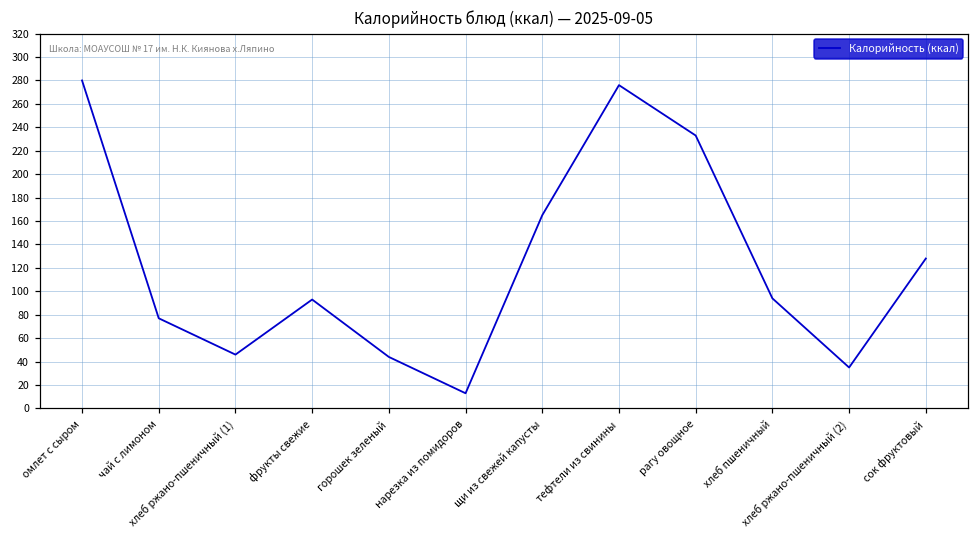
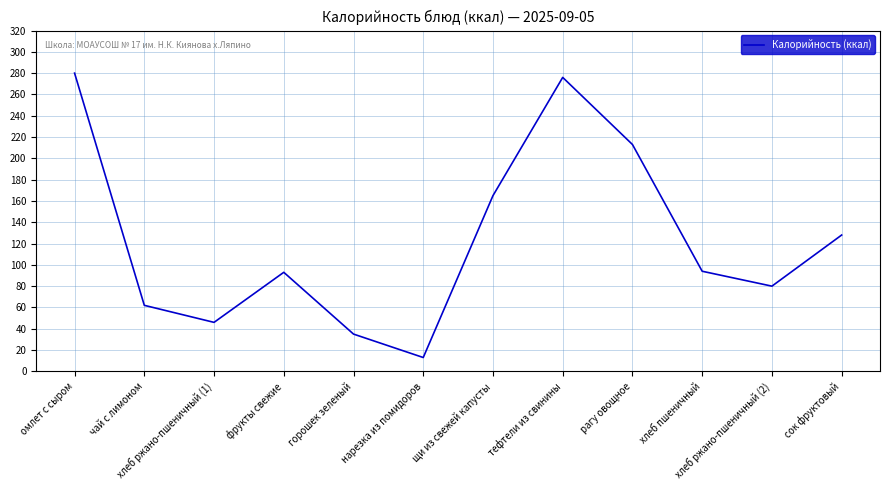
чай с лимоном: 77 -> 62
горошек зеленый: 44 -> 35
рагу овощное: 233 -> 213
хлеб ржано-пшеничный (2): 35 -> 80
